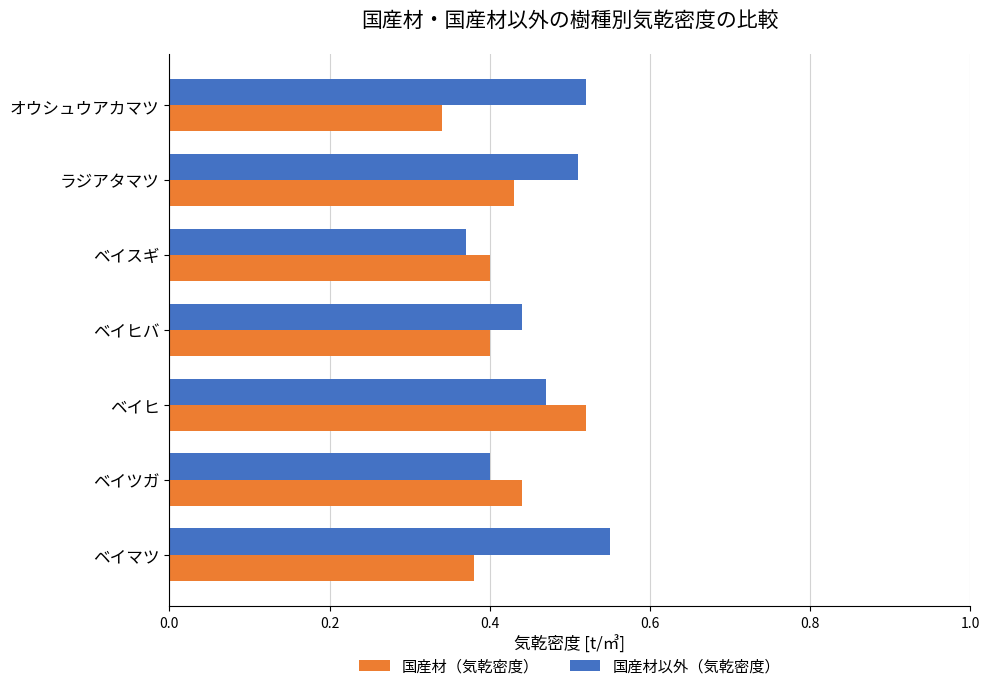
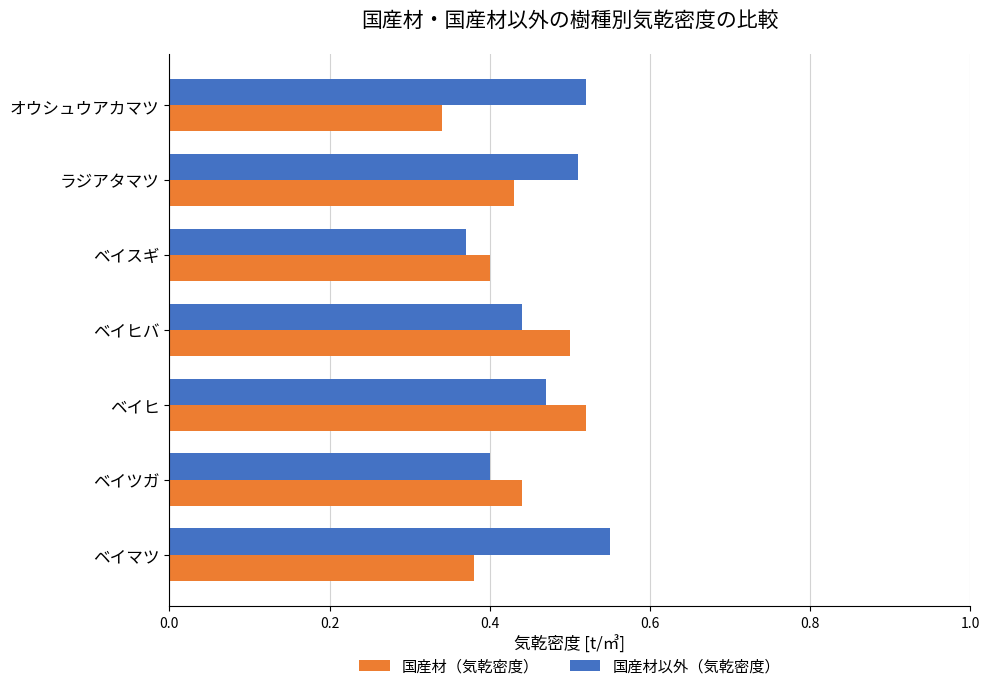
国産材（気乾密度）, ベイヒバ: 0.4 -> 0.5
